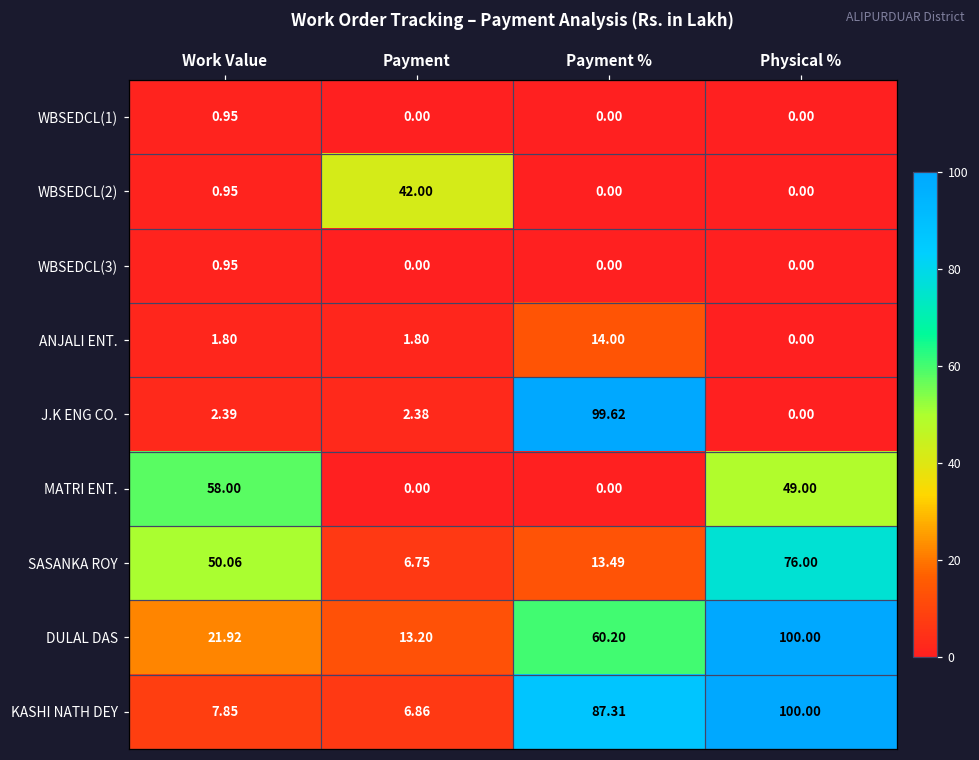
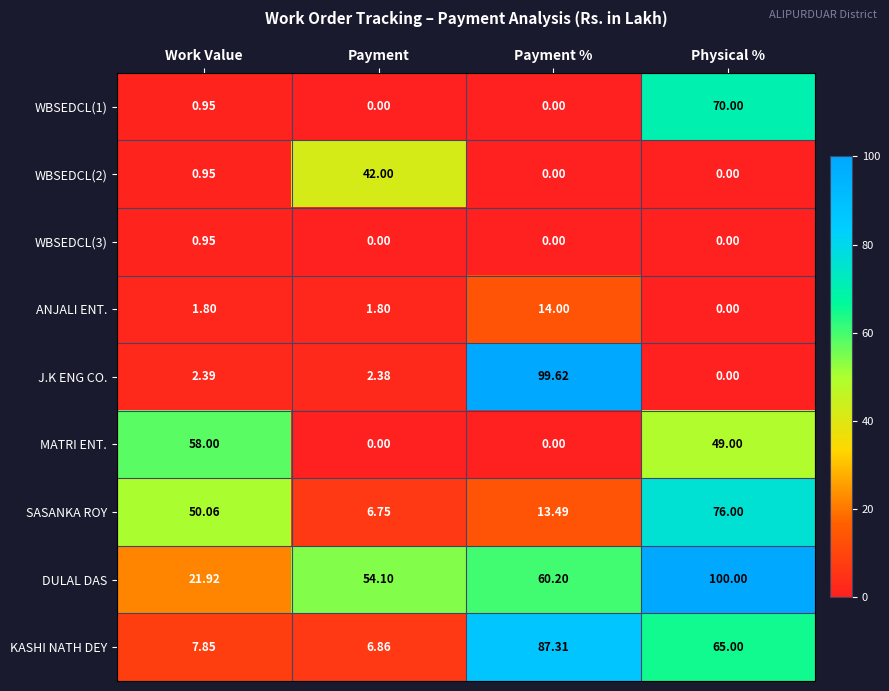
WBSEDCL(1), Physical %: 0.00 -> 70.00
DULAL DAS, Payment: 13.20 -> 54.10
KASHI NATH DEY, Physical %: 100.00 -> 65.00
